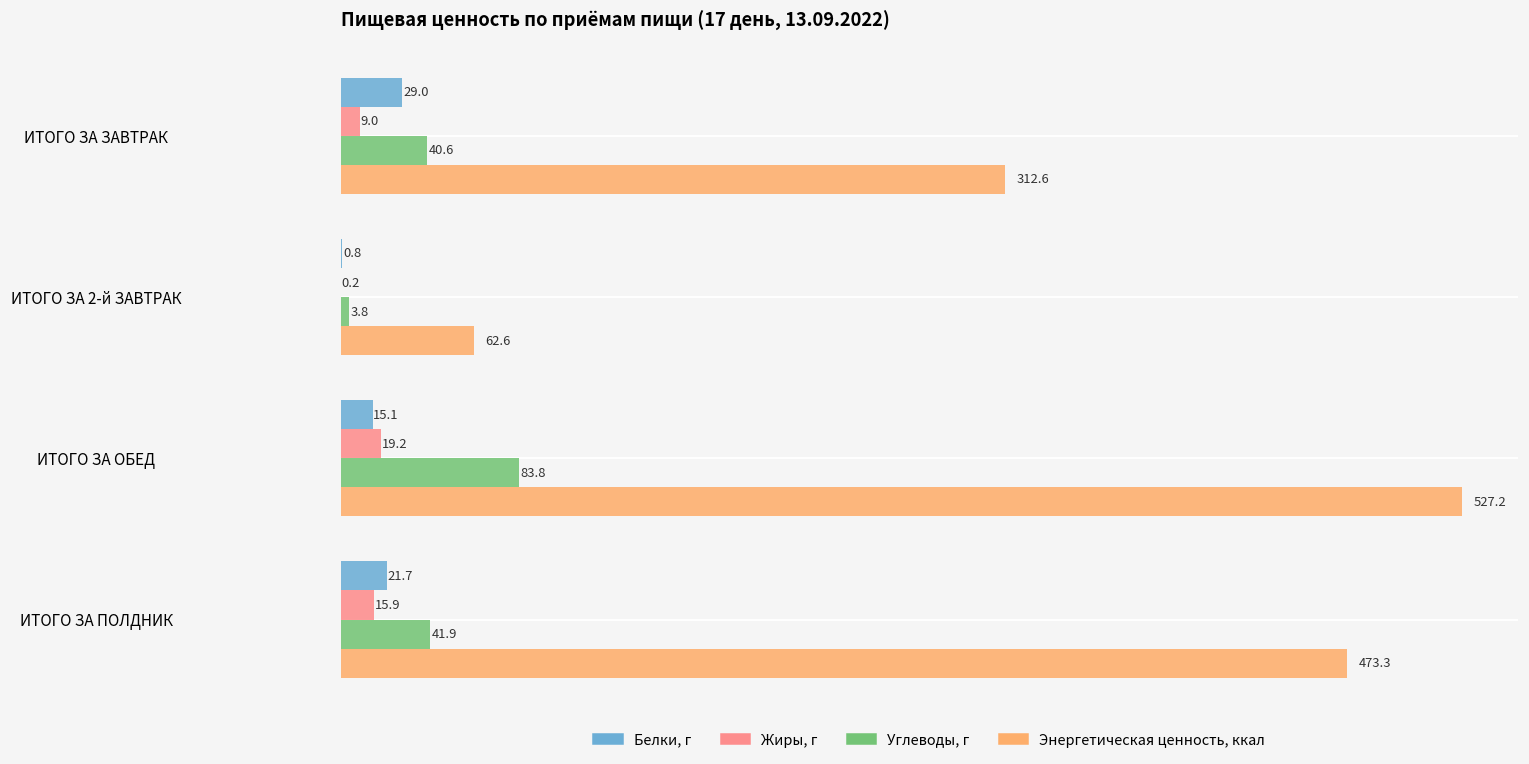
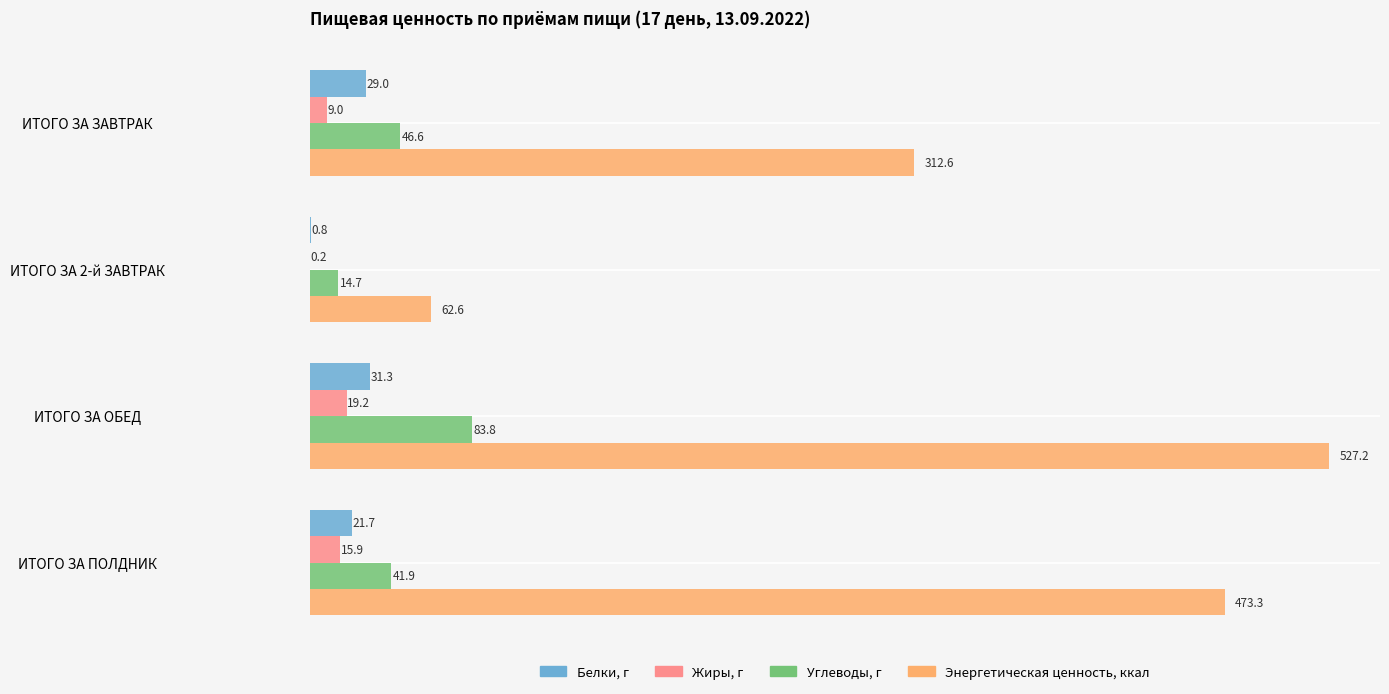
Углеводы, г, ИТОГО ЗА ЗАВТРАК: 40.6 -> 46.6
Углеводы, г, ИТОГО ЗА 2-й ЗАВТРАК: 3.8 -> 14.7
Белки, г, ИТОГО ЗА ОБЕД: 15.1 -> 31.3
